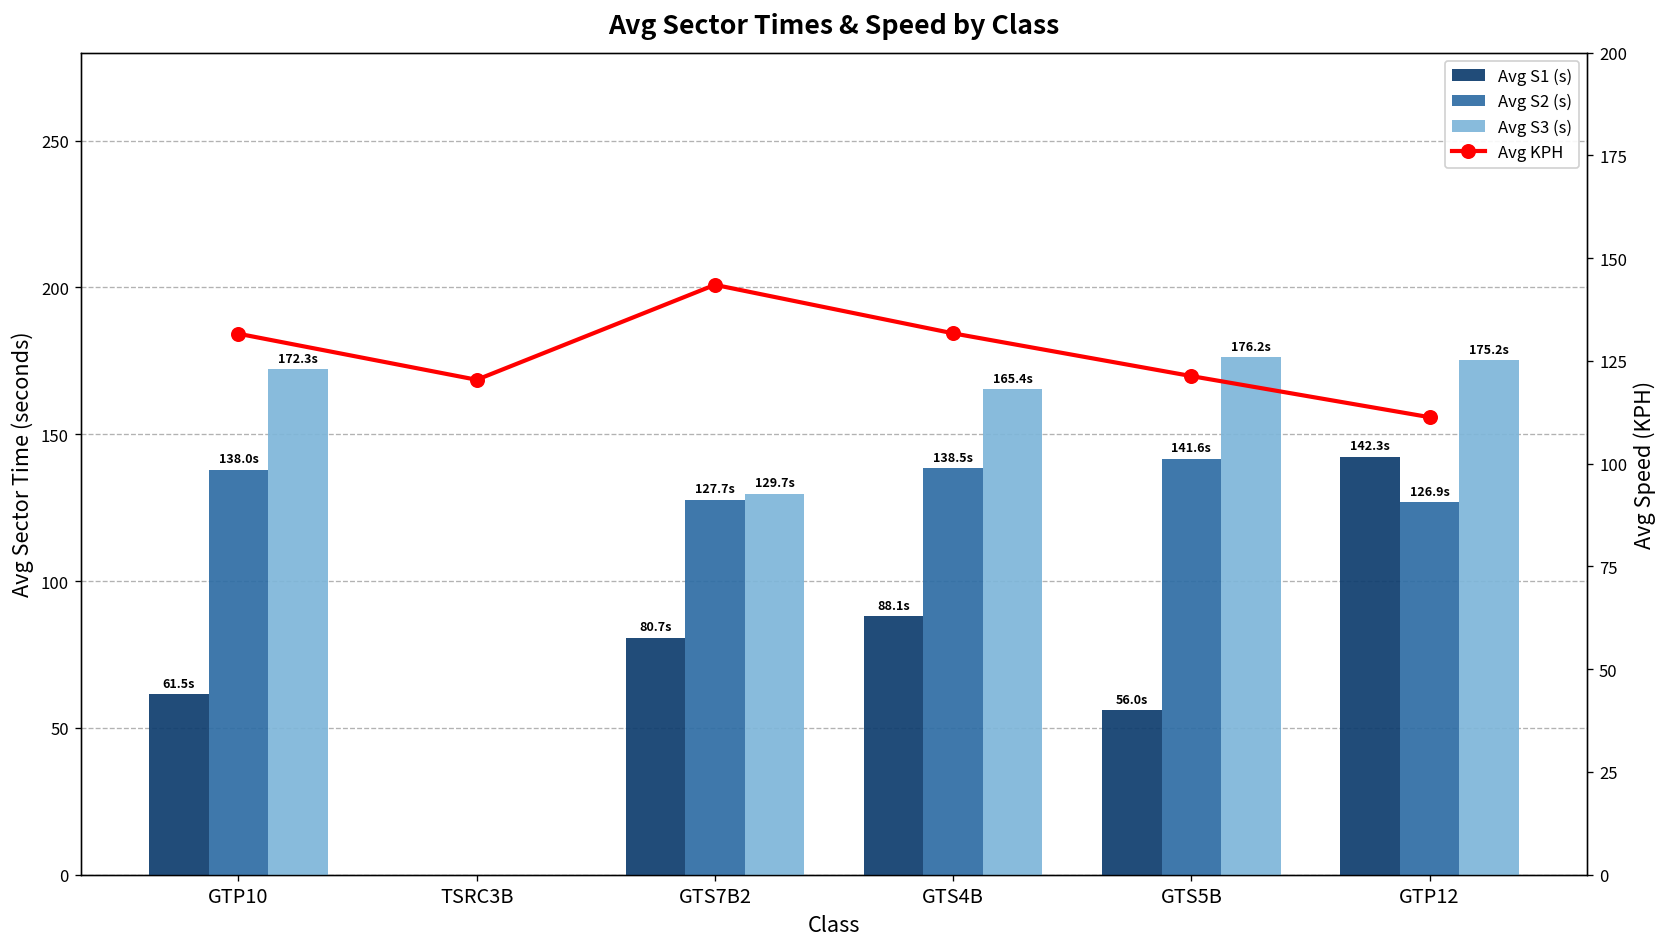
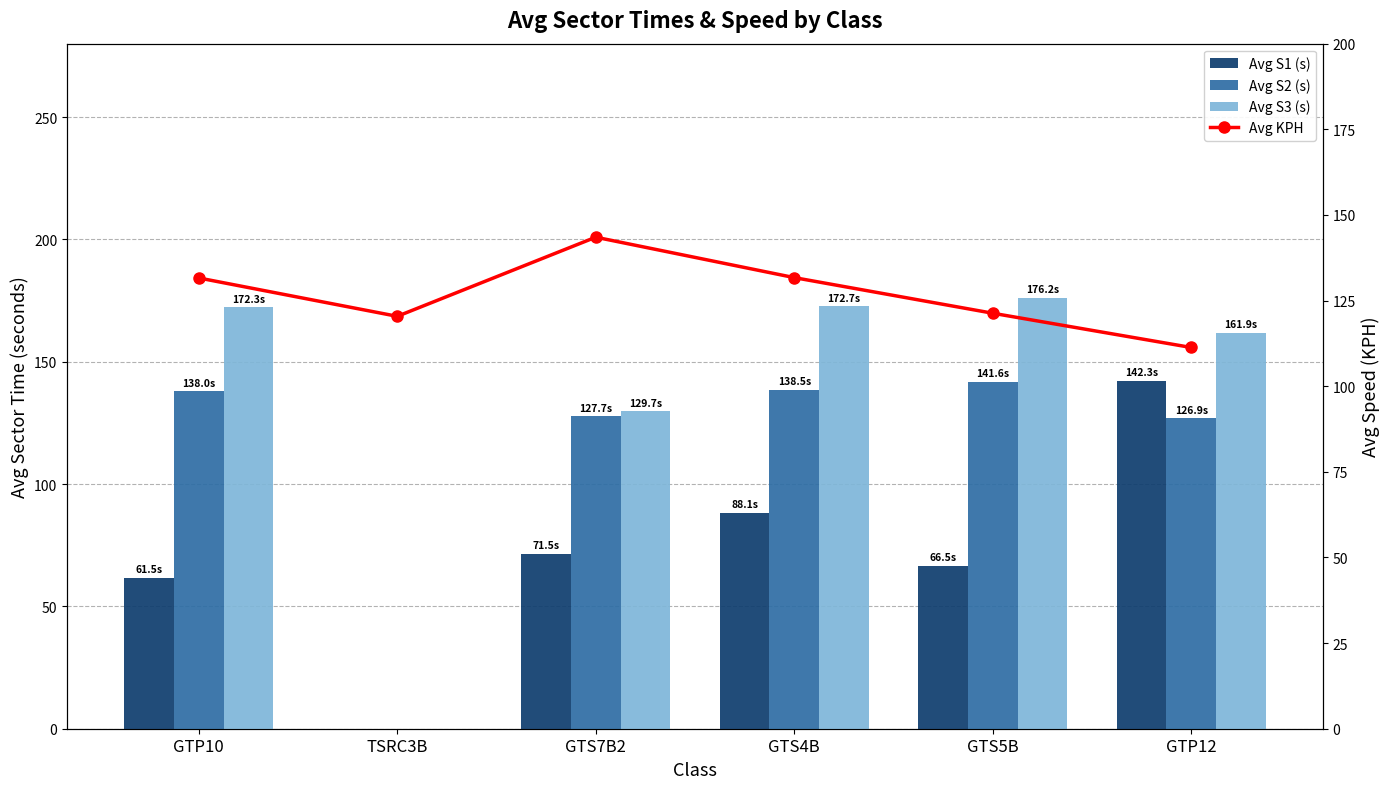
Avg S1 (s), GTS7B2: 80.7s -> 71.5s
Avg S3 (s), GTS4B: 165.4s -> 172.7s
Avg S1 (s), GTS5B: 56.0s -> 66.5s
Avg S3 (s), GTP12: 175.2s -> 161.9s
